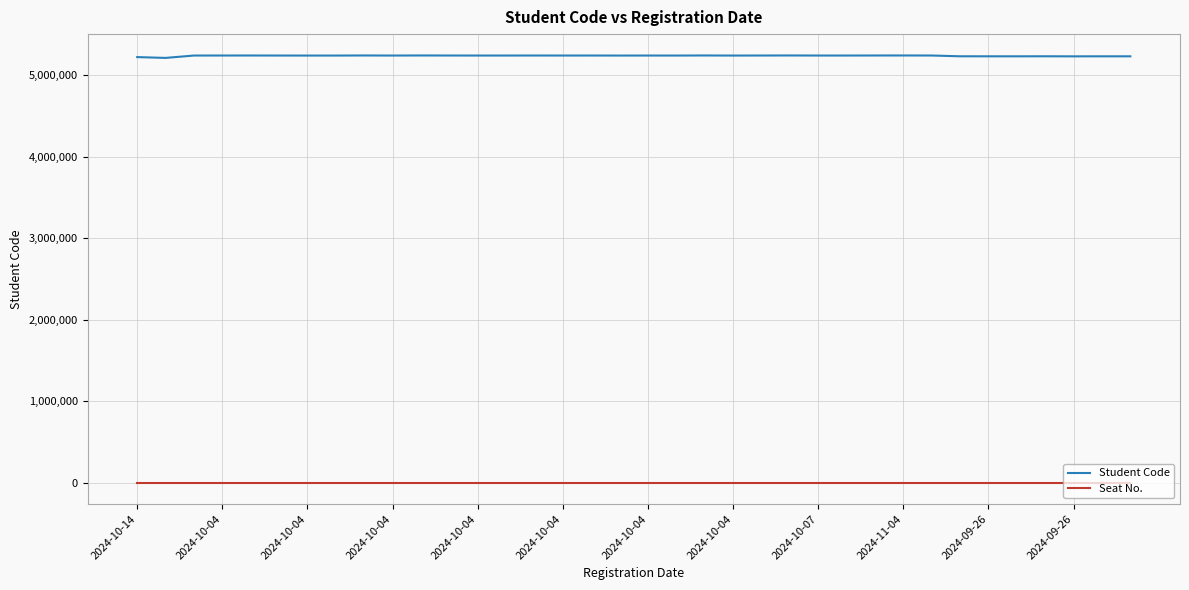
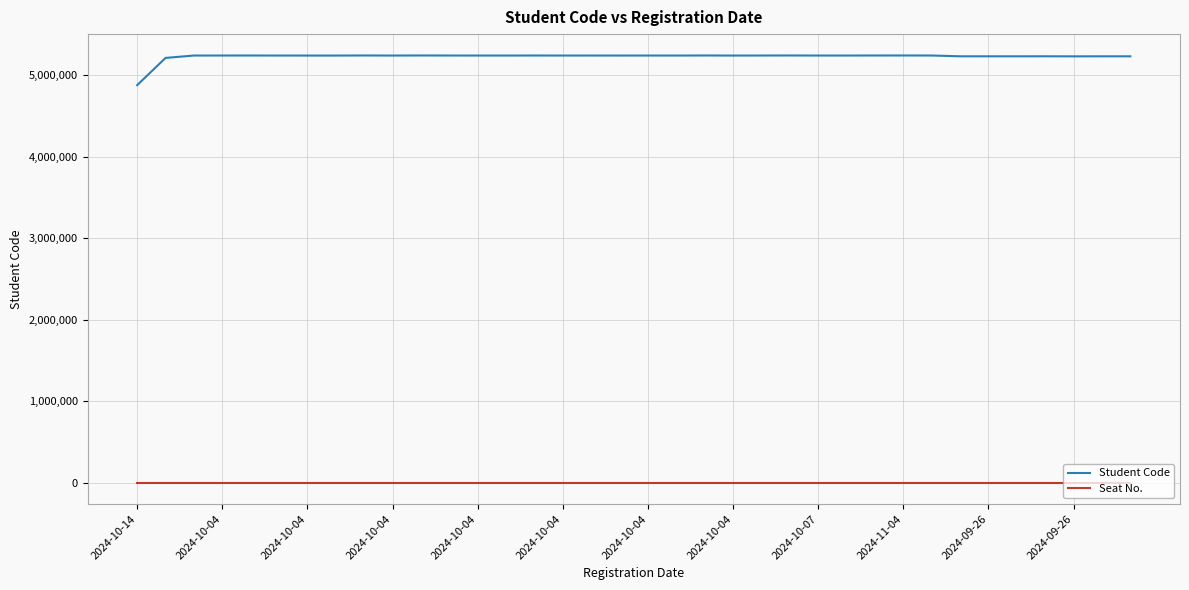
Student Code, 2024-10-14: 5,200,000 -> 4,900,000
